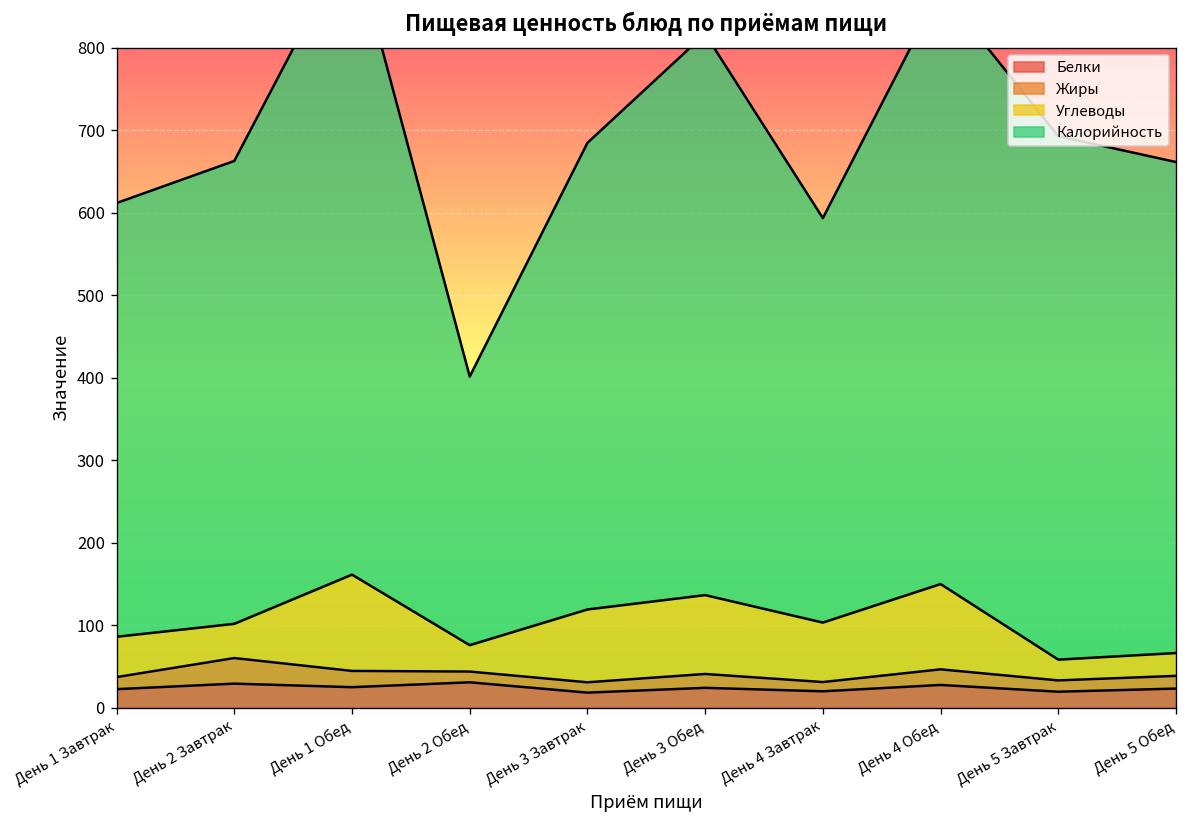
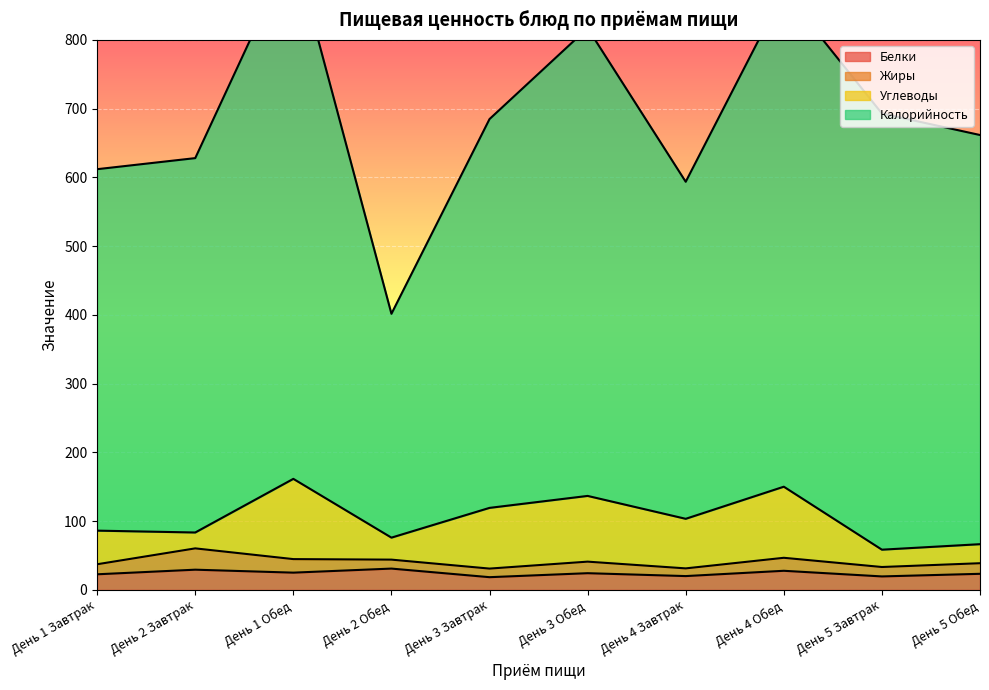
Углеводы, День 2 Завтрак: 40 -> 20
Калорийность, День 2 Завтрак: 560 -> 540
